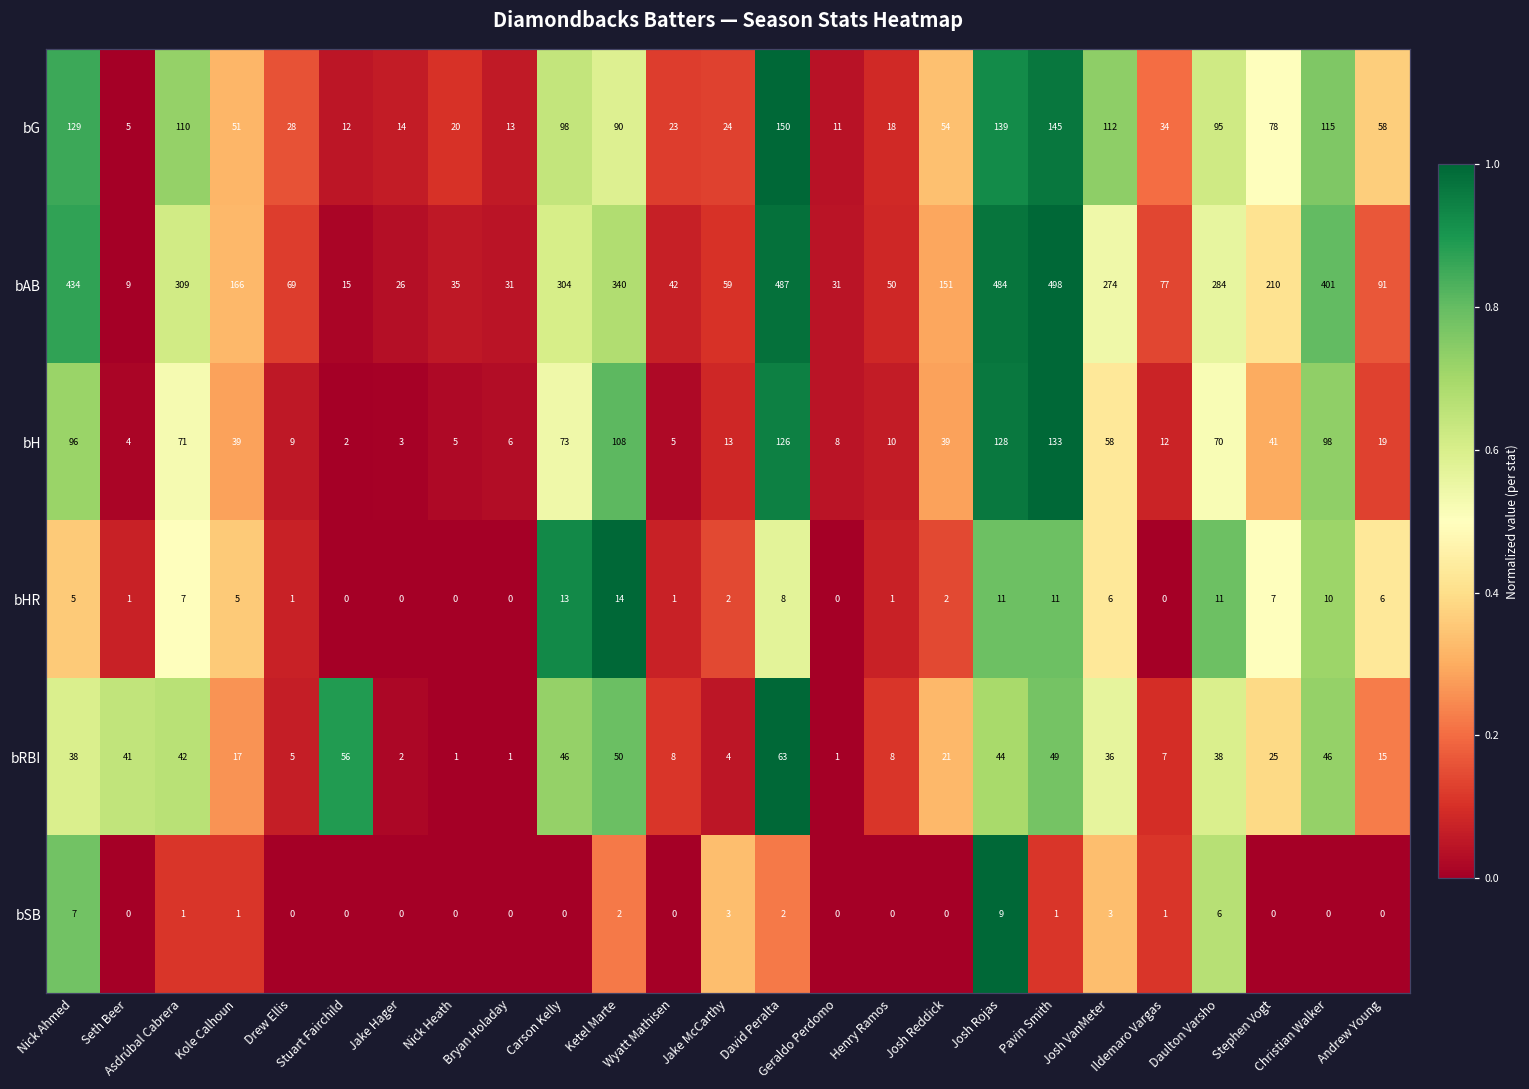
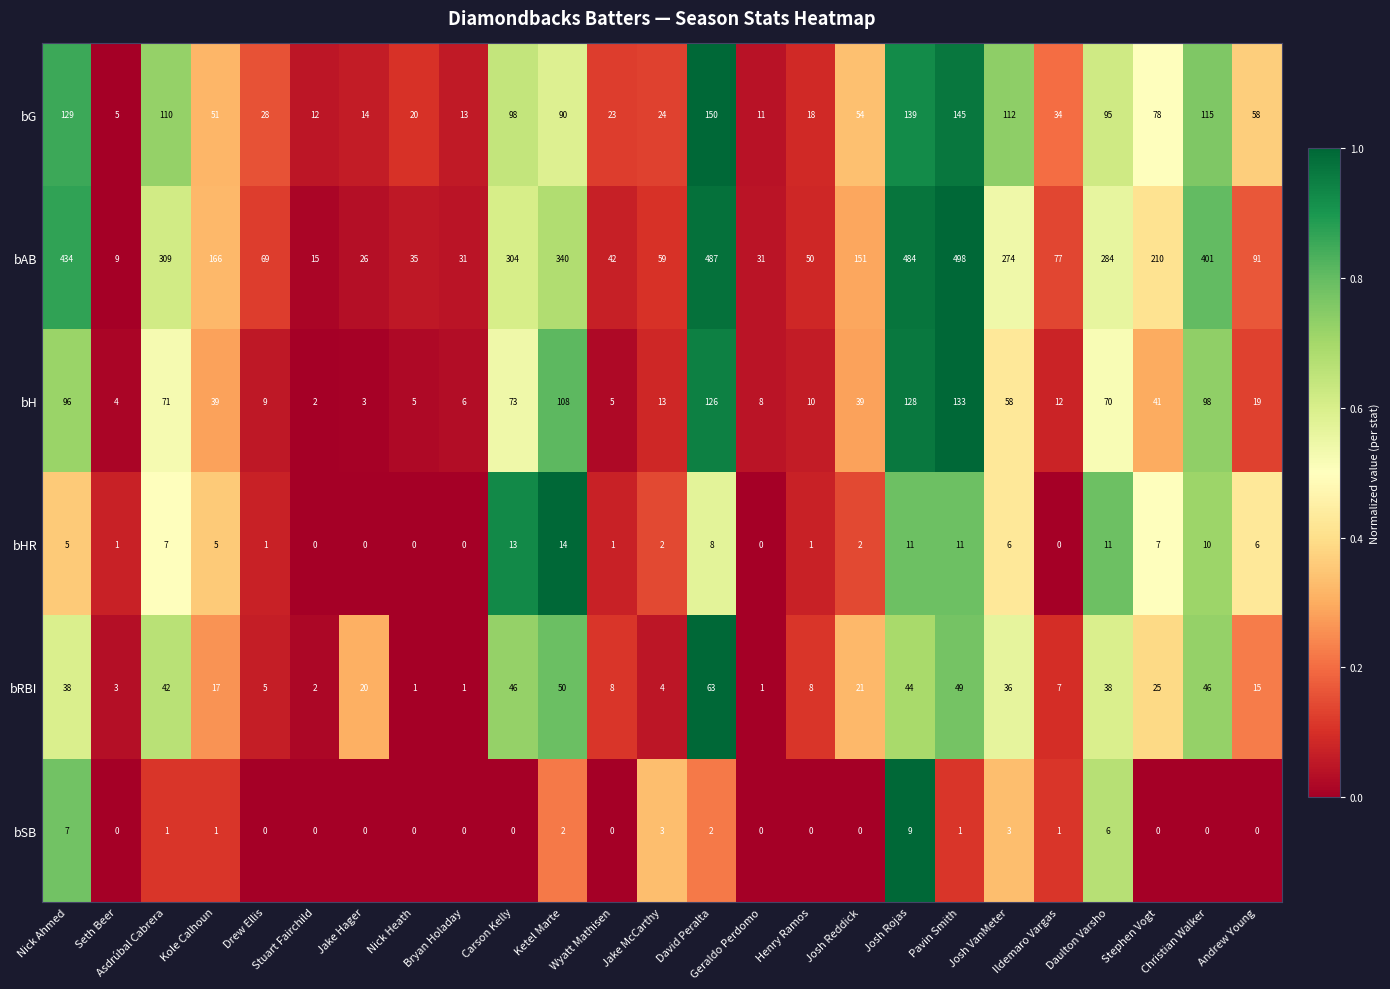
bRBI, Seth Beer: 41 -> 3
bRBI, Stuart Fairchild: 56 -> 2
bRBI, Jake Hager: 2 -> 20
